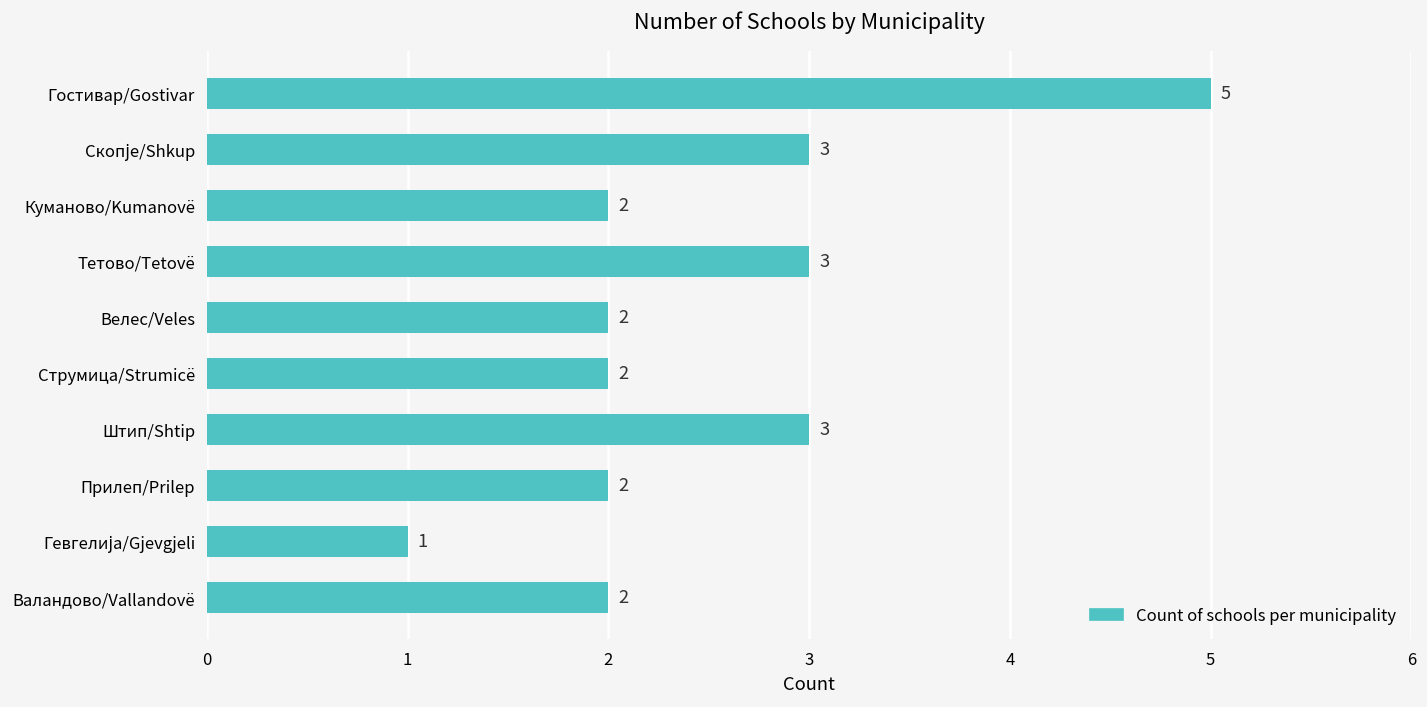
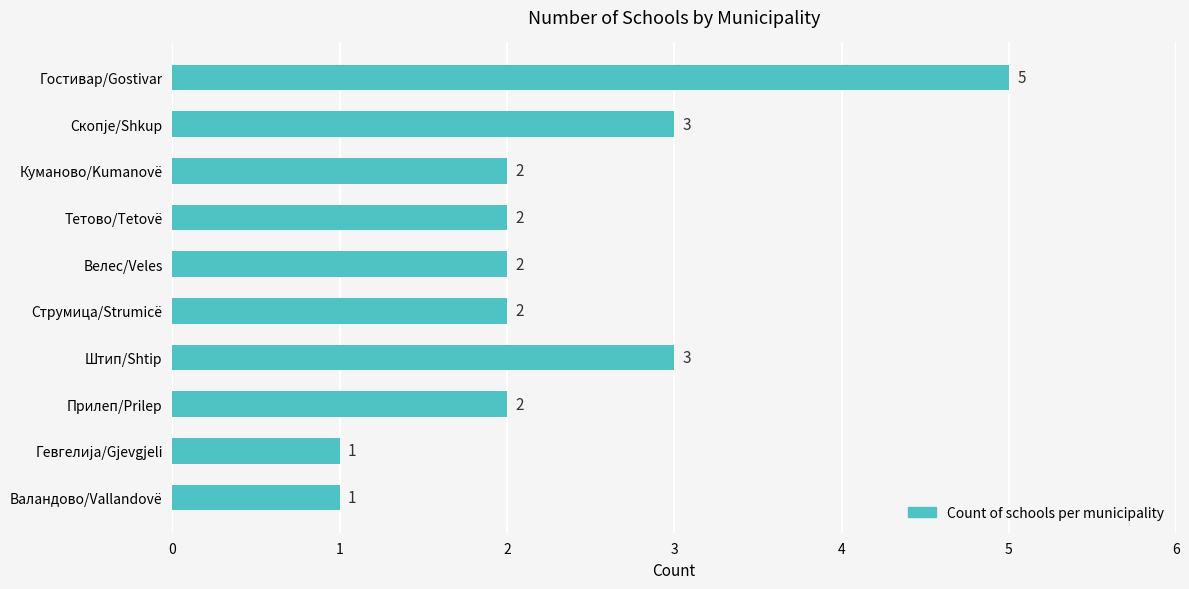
Тетово/Tetovë: 3 -> 2
Валандово/Vallandovë: 2 -> 1
